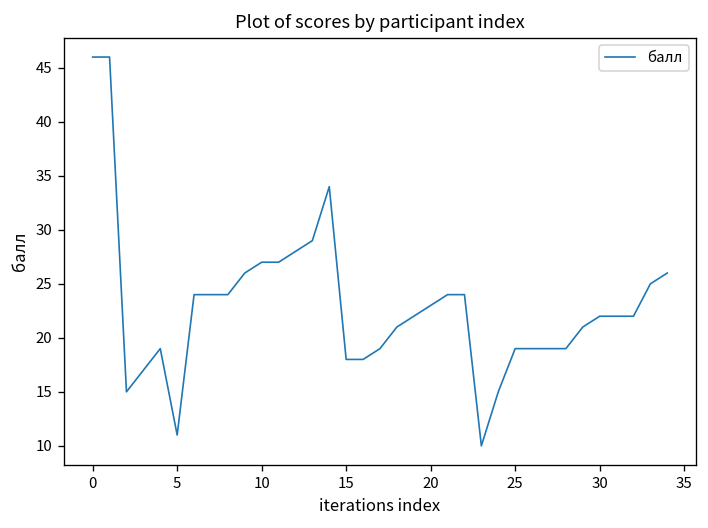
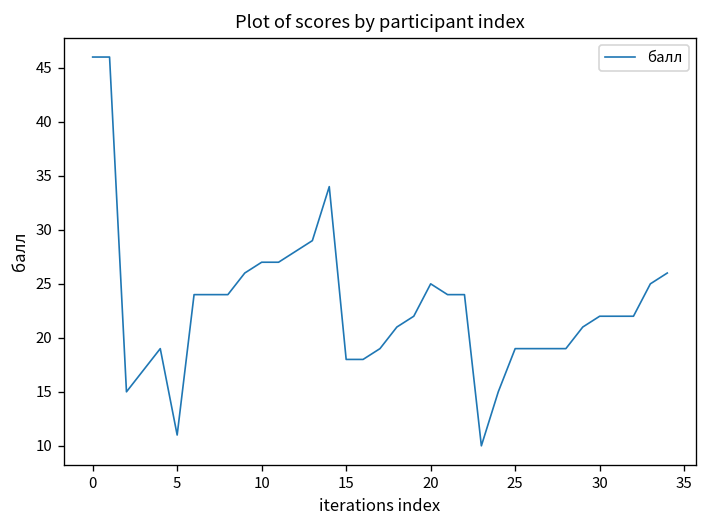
20: 23 -> 25
